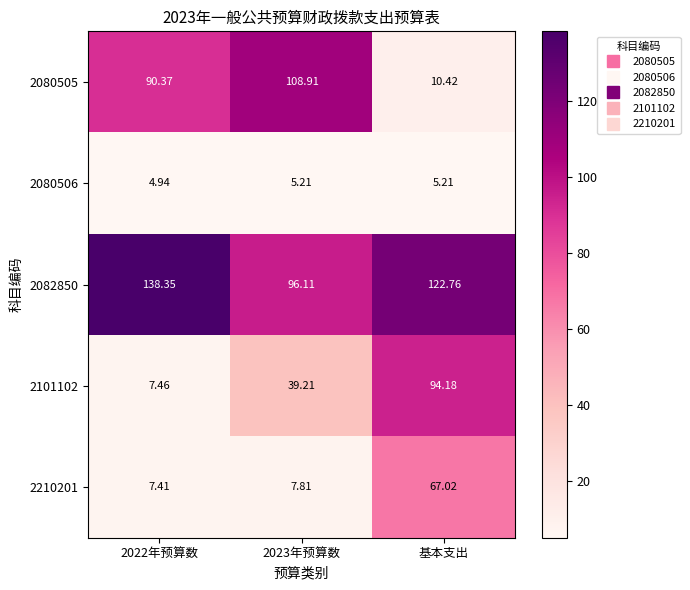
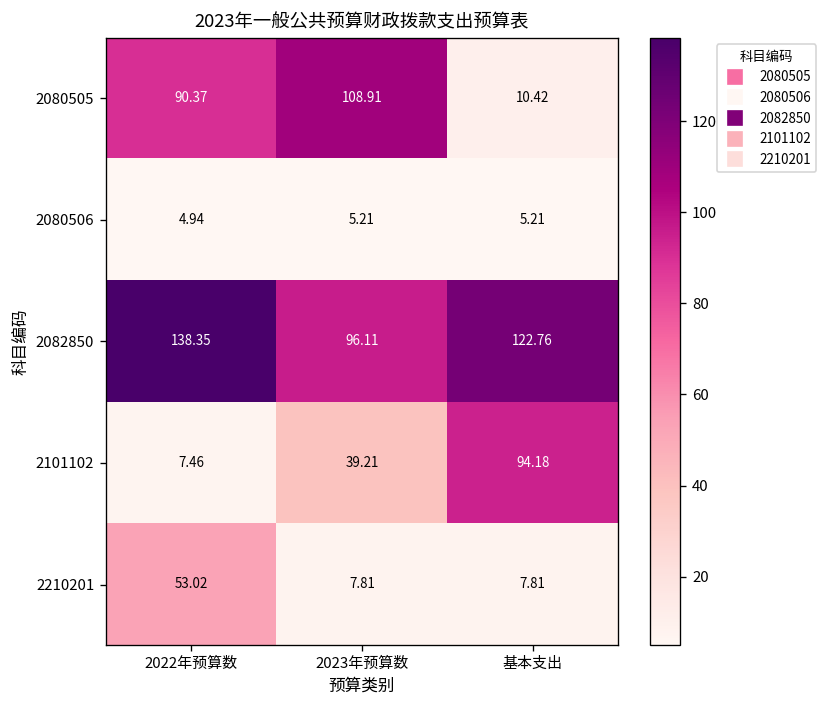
2210201, 2022年预算数: 7.41 -> 53.02
2210201, 基本支出: 67.02 -> 7.81
